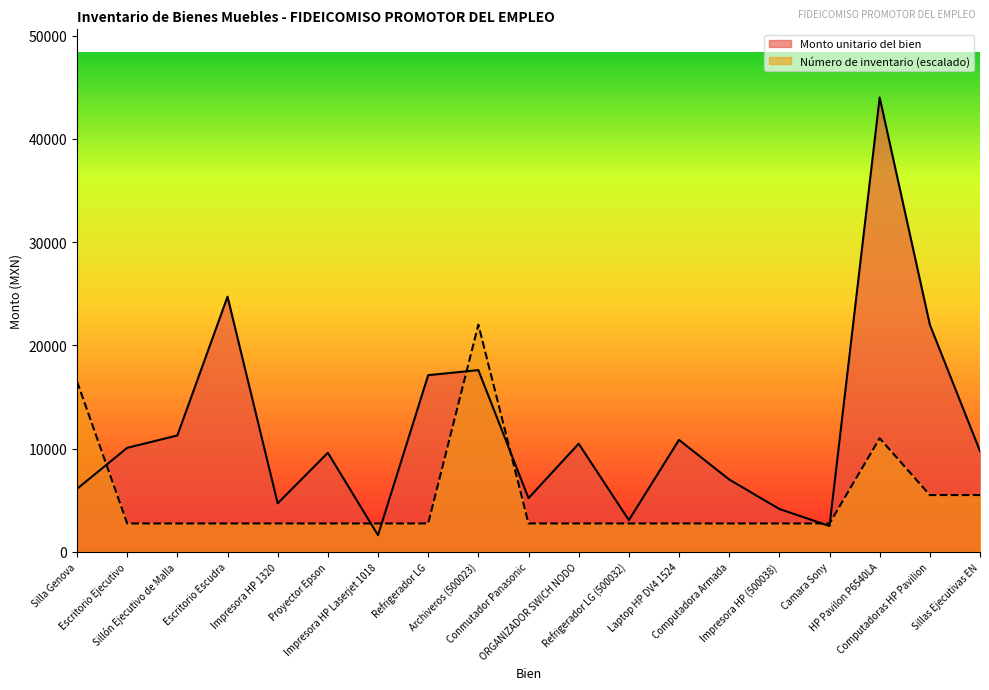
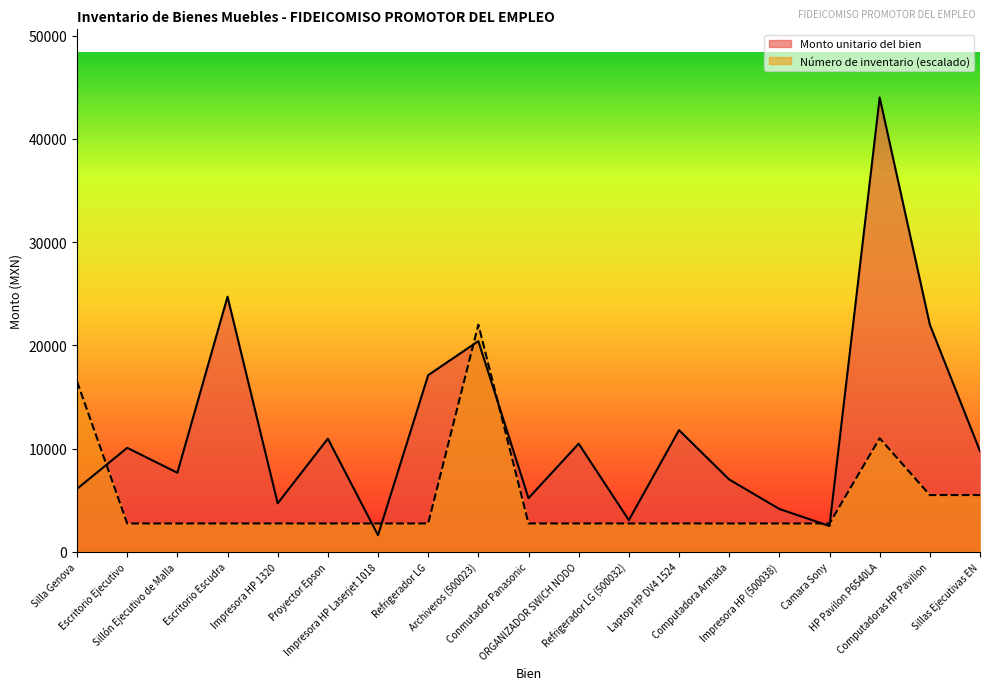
Monto unitario del bien, Sillón Ejecutivo de Malla: 11300 -> 7700
Monto unitario del bien, Proyector Epson: 9600 -> 11000
Monto unitario del bien, Archiveros (500023): 17600 -> 20400
Monto unitario del bien, Laptop HP DV4 1524: 10800 -> 11800
